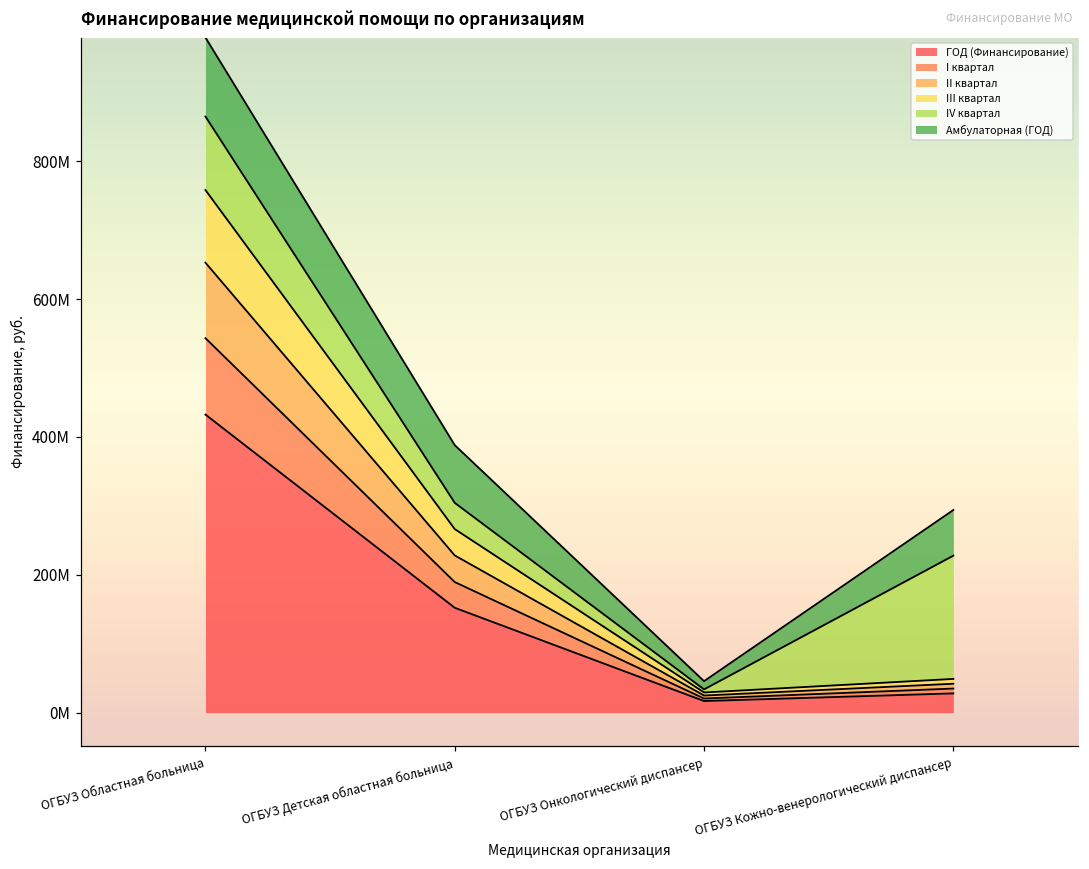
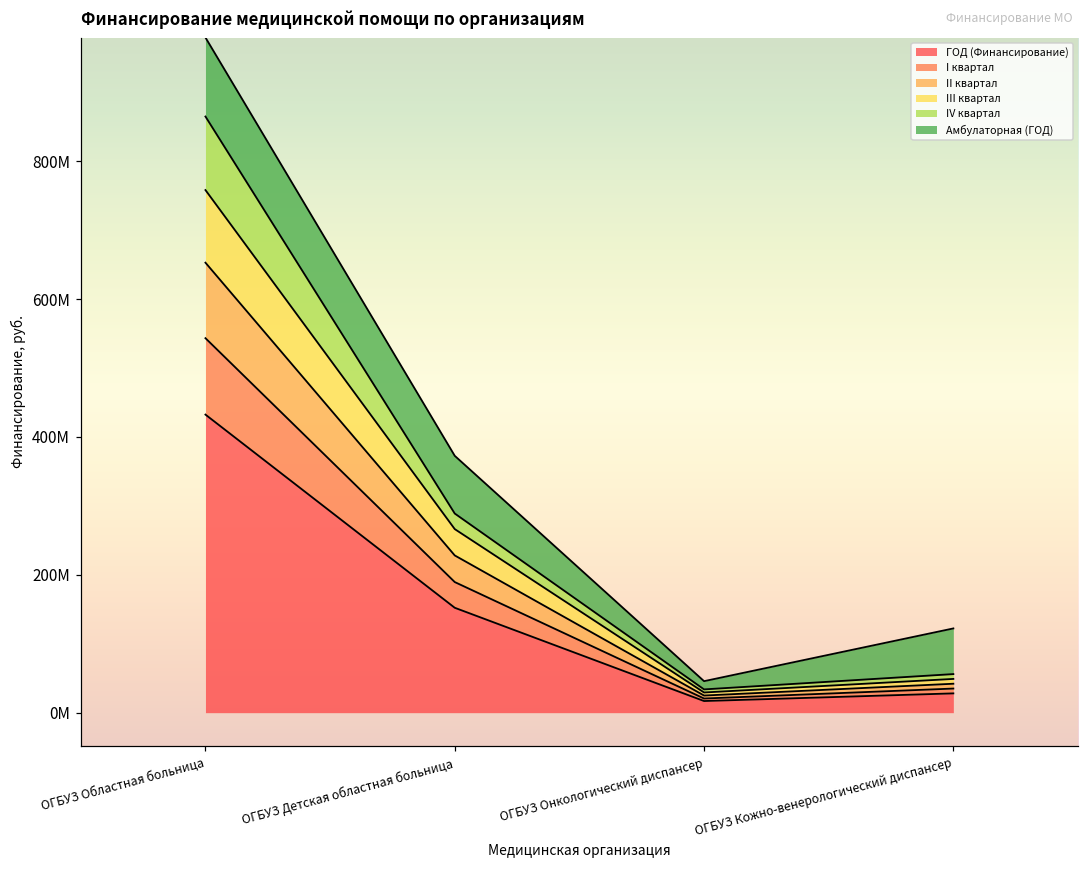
IV квартал, ОГБУЗ Детская областная больница: 40000000 -> 20000000
IV квартал, ОГБУЗ Кожно-венерологический диспансер: 180000000 -> 10000000
